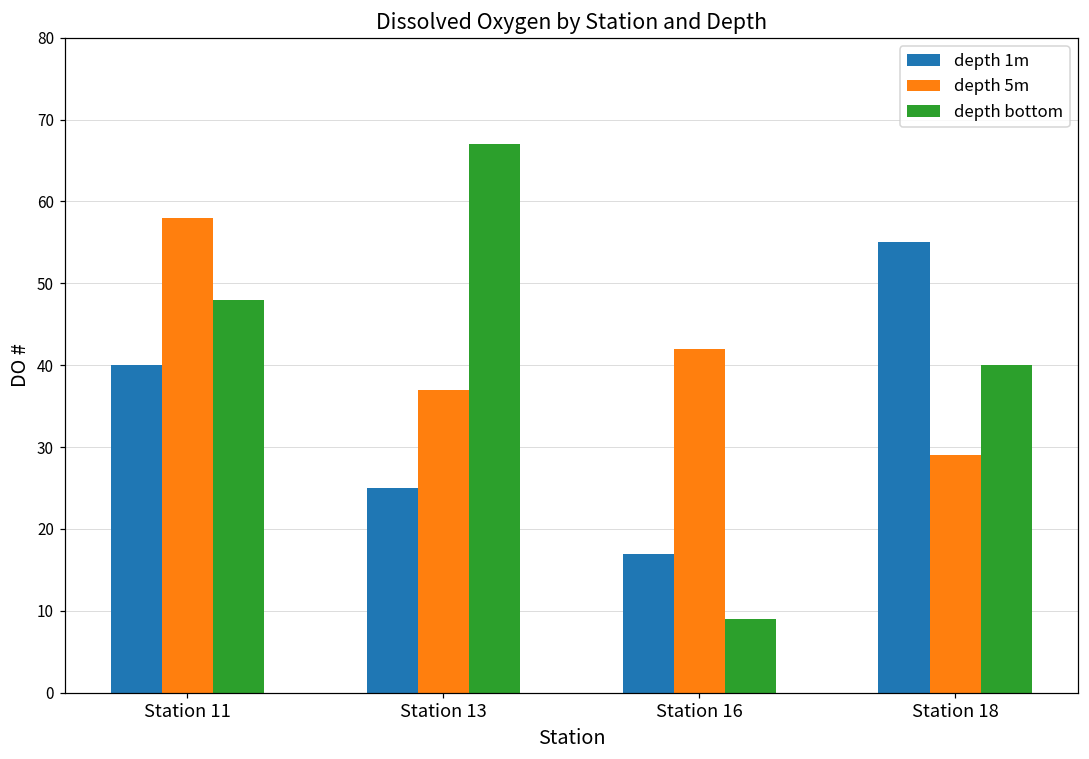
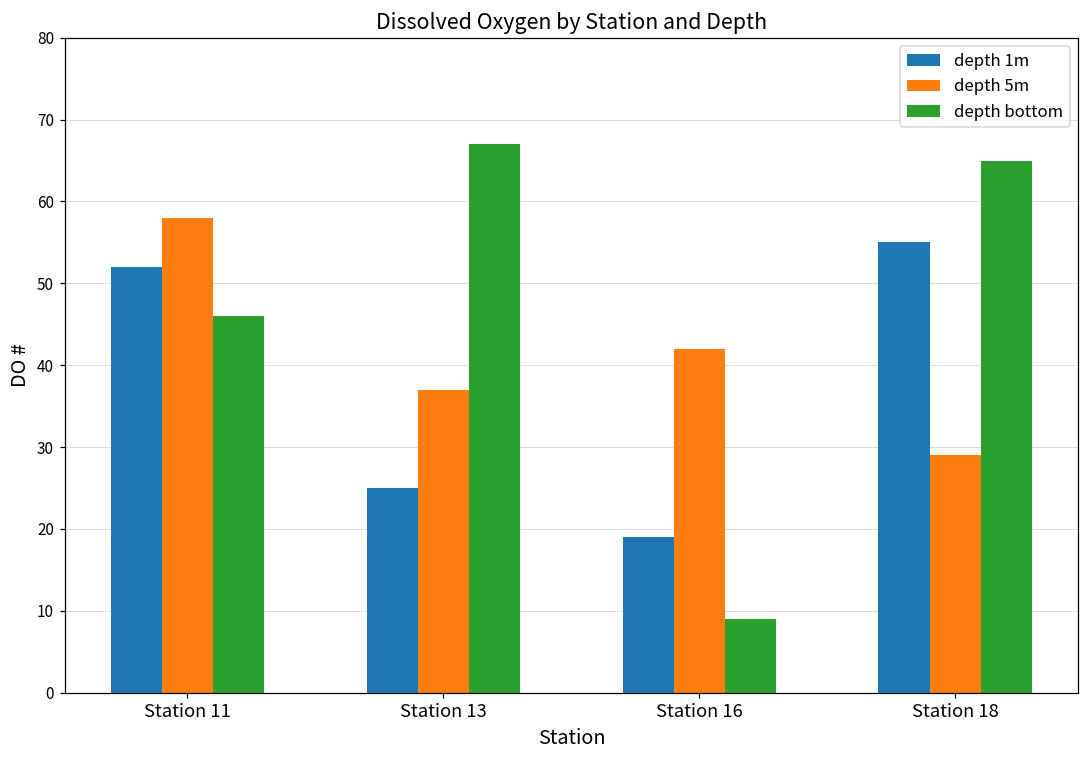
depth 1m, Station 11: 40 -> 52
depth bottom, Station 11: 48 -> 46
depth 1m, Station 16: 17 -> 19
depth bottom, Station 18: 40 -> 65
